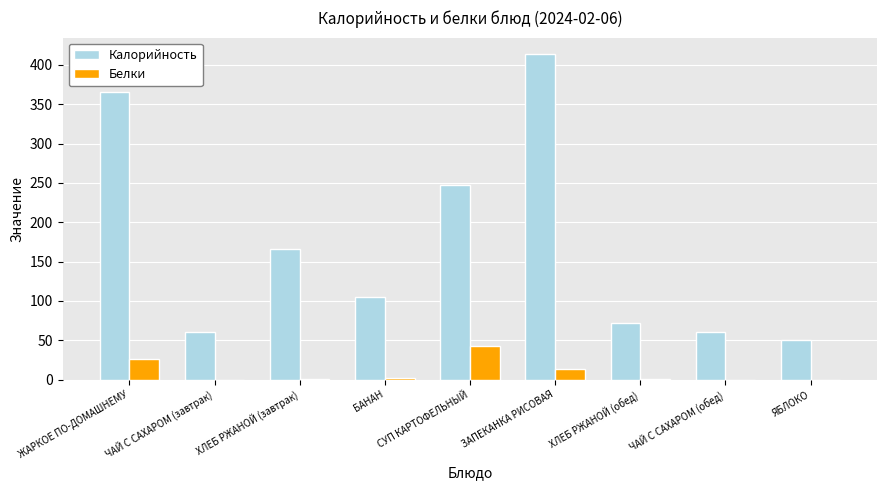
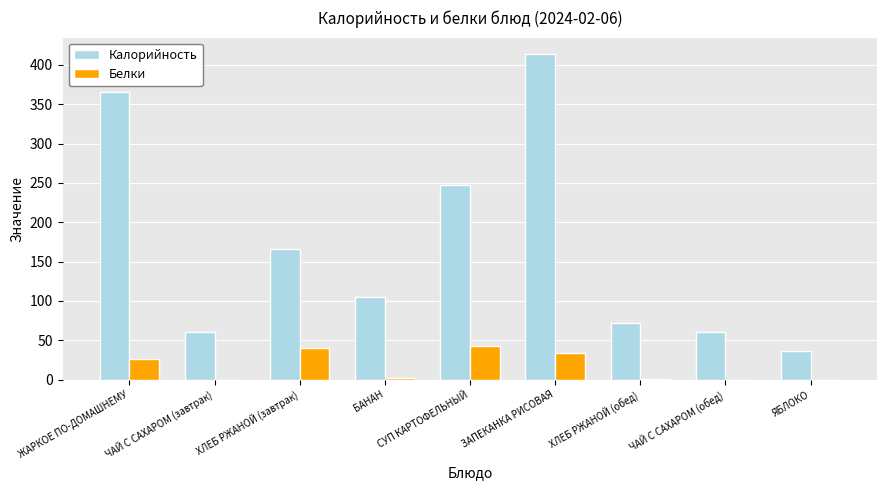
Белки, ХЛЕБ РЖАНОЙ (завтрак): 0 -> 40
Белки, ЗАПЕКАНКА РИСОВАЯ: 10 -> 30
Калорийность, ЯБЛОКО: 50 -> 40
